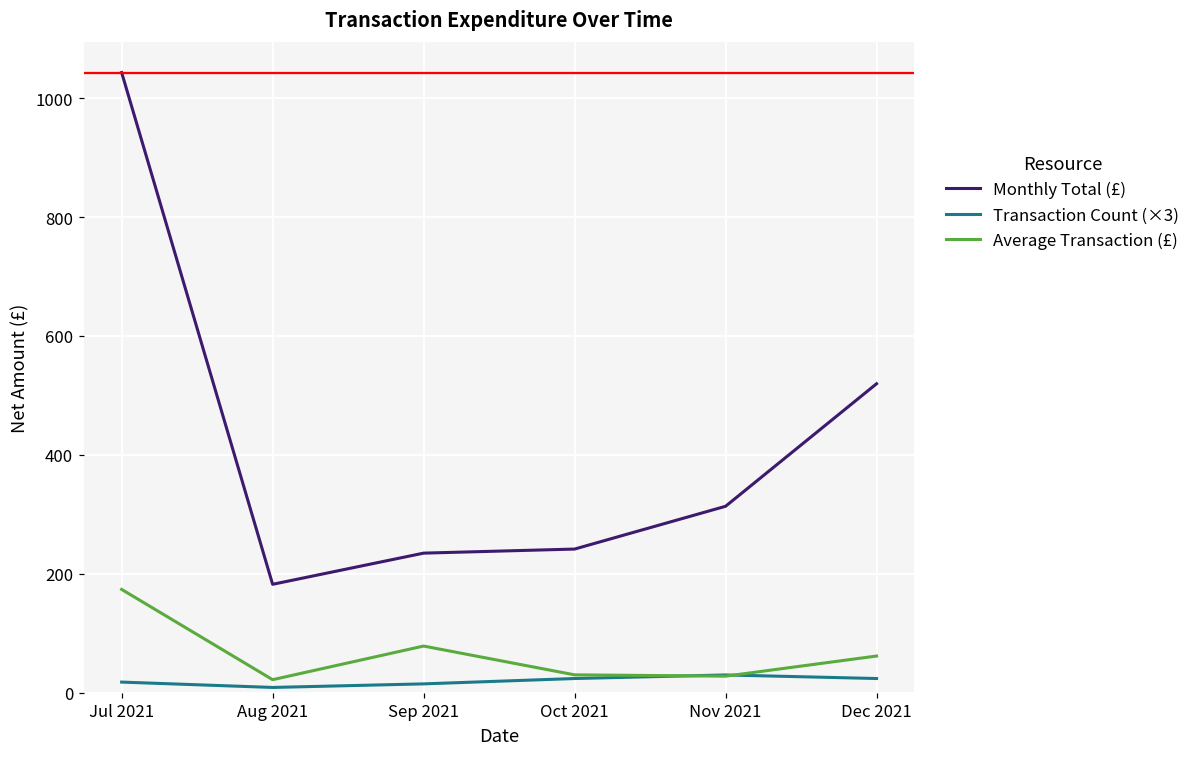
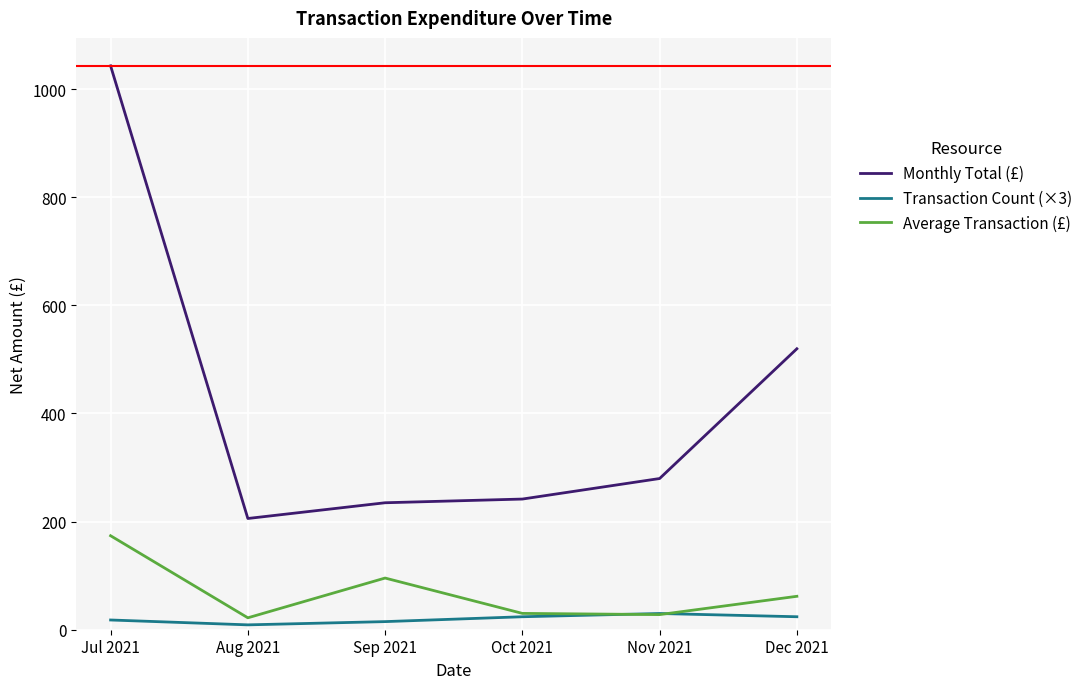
Monthly Total (£), Aug 2021: 180 -> 210
Average Transaction (£), Sep 2021: 80 -> 100
Monthly Total (£), Nov 2021: 310 -> 280
